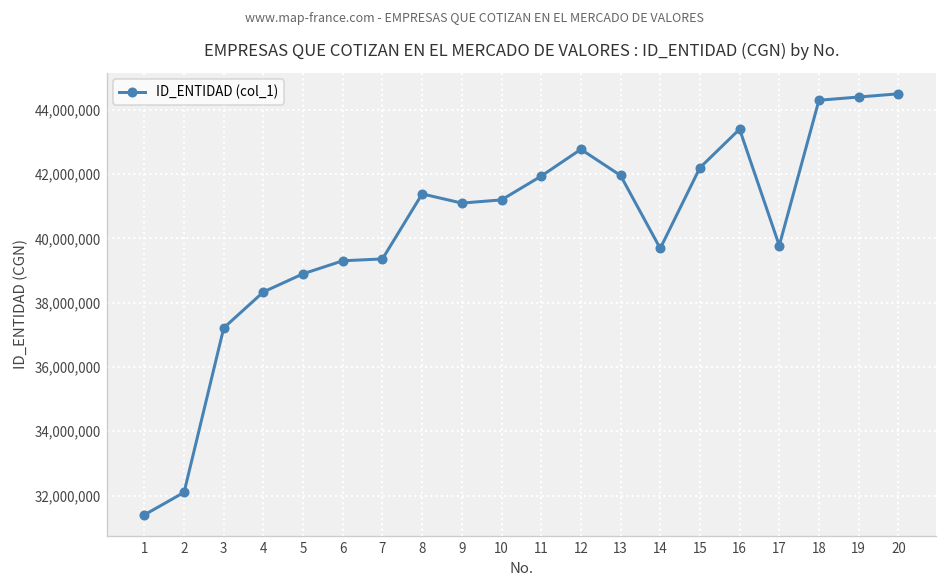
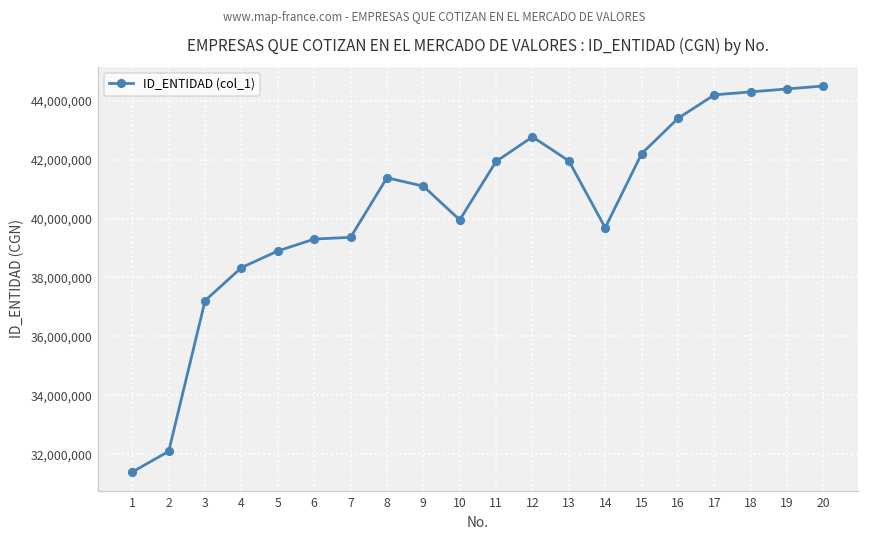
10: 41,200,000 -> 40,000,000
17: 39,800,000 -> 44,200,000
